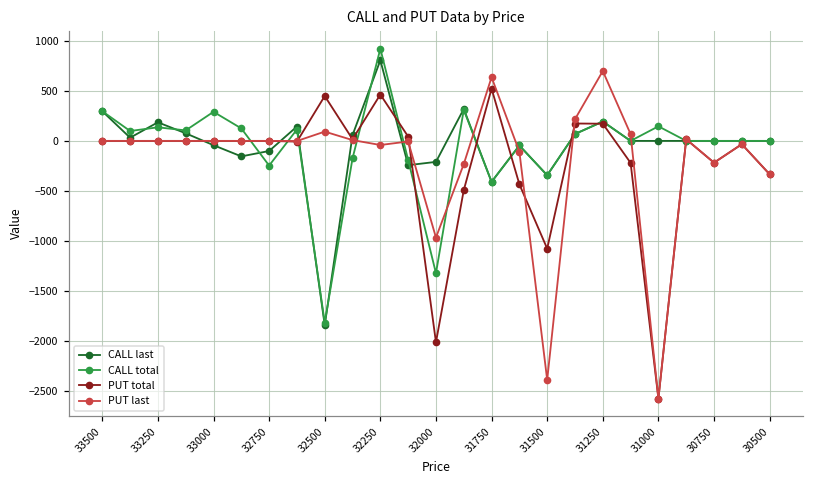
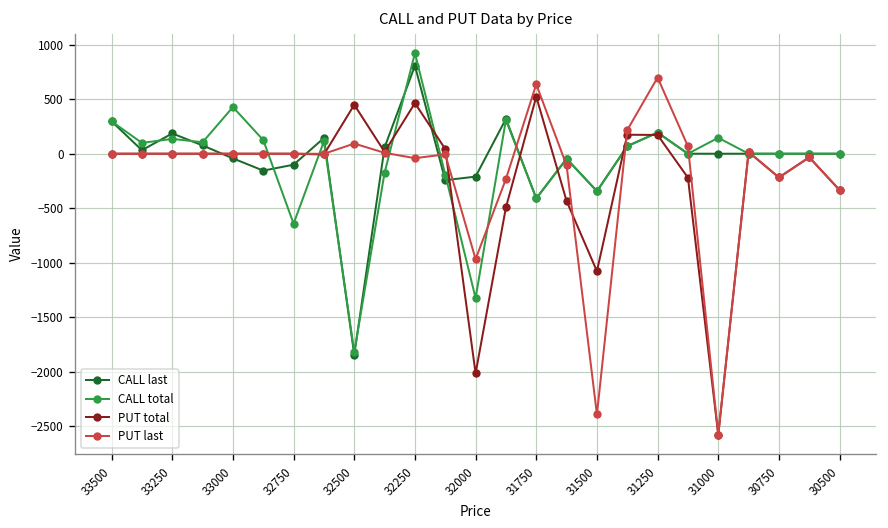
CALL total, 33000: 300 -> 400
CALL total, 32750: -200 -> -600
